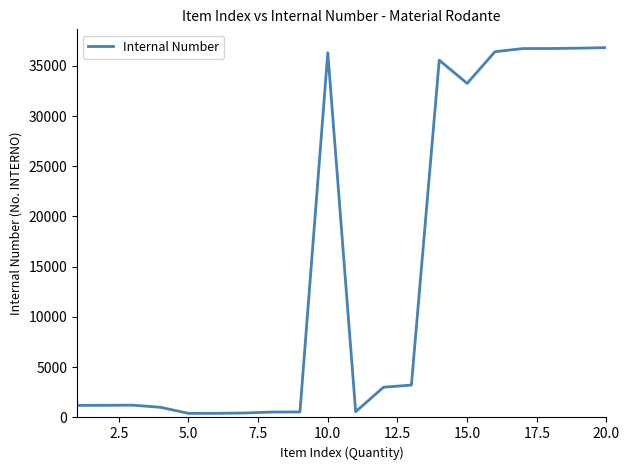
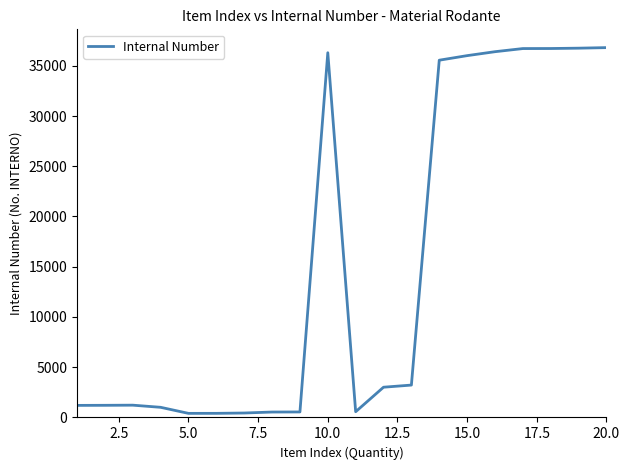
15.0: 33200 -> 36000
